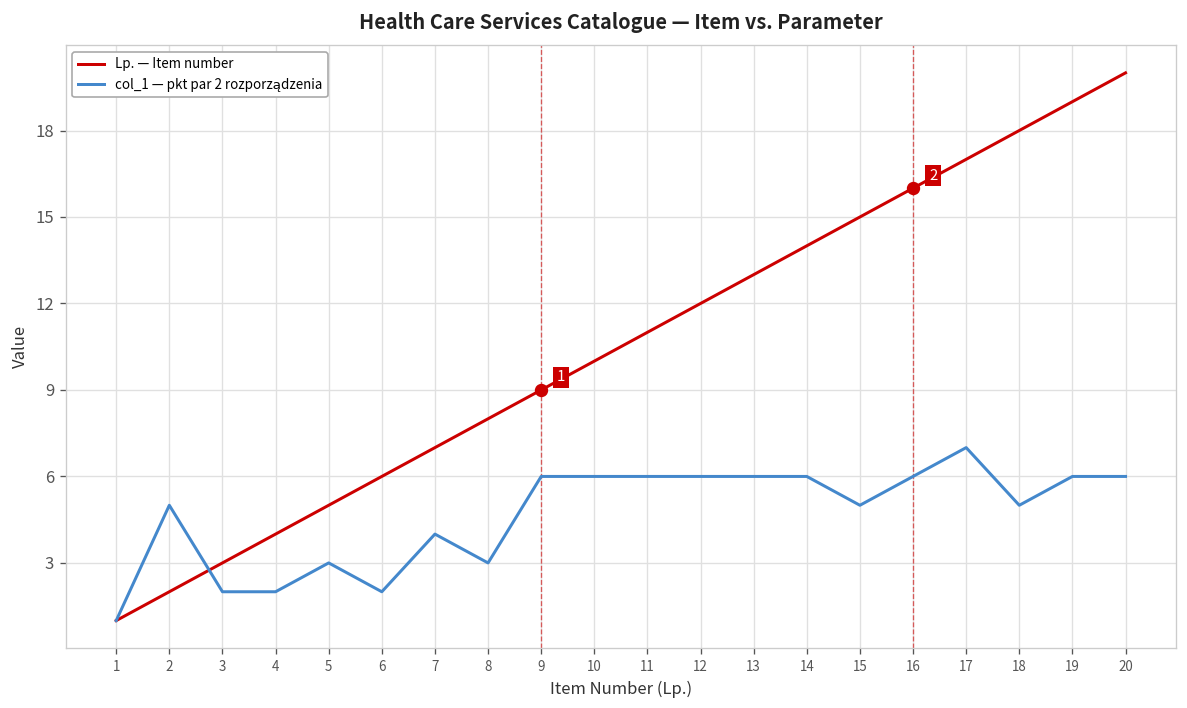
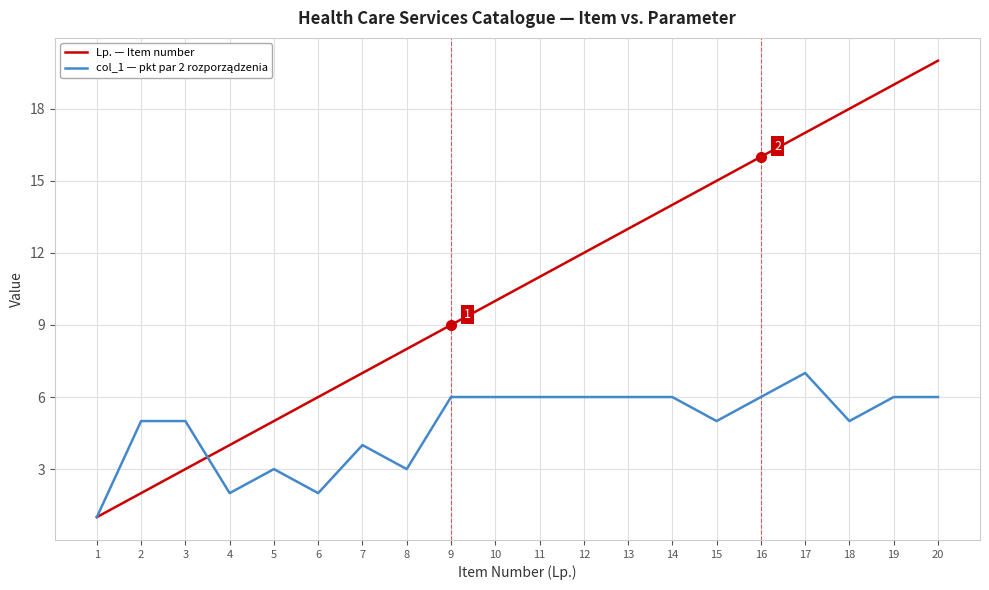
col_1 — pkt par 2 rozporządzenia, 3: 2 -> 5
